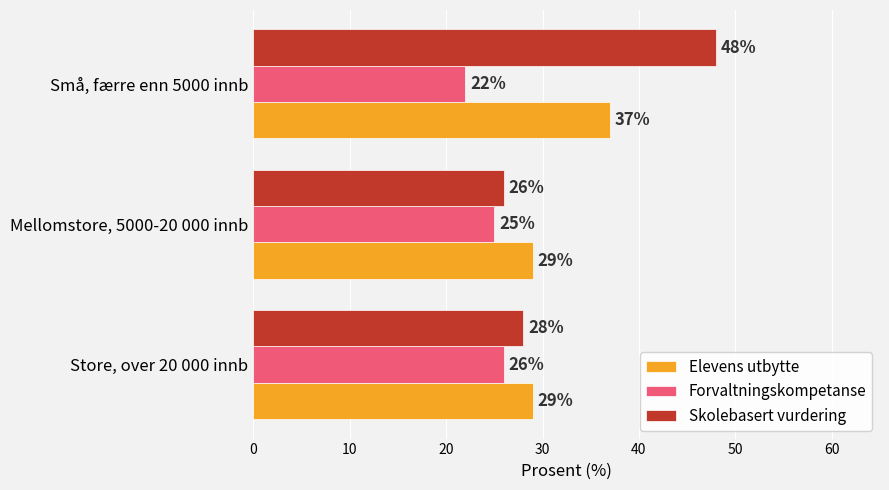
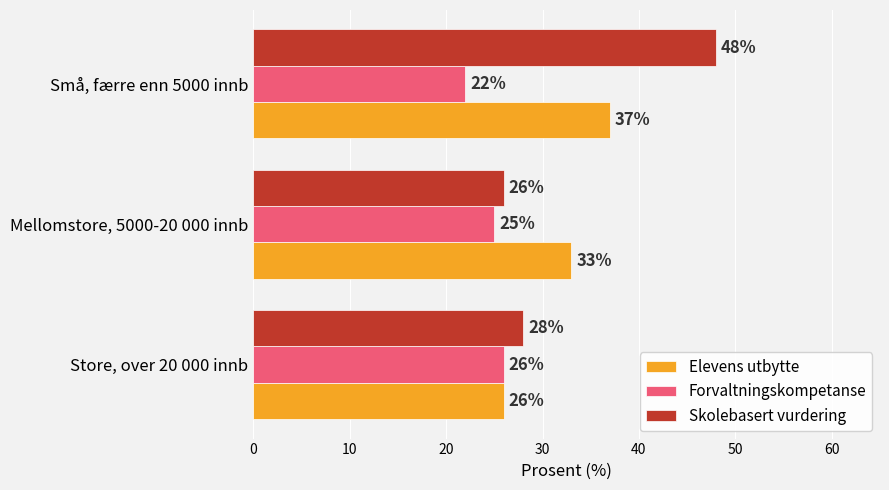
Elevens utbytte, Mellomstore, 5000-20 000 innb: 29% -> 33%
Elevens utbytte, Store, over 20 000 innb: 29% -> 26%
